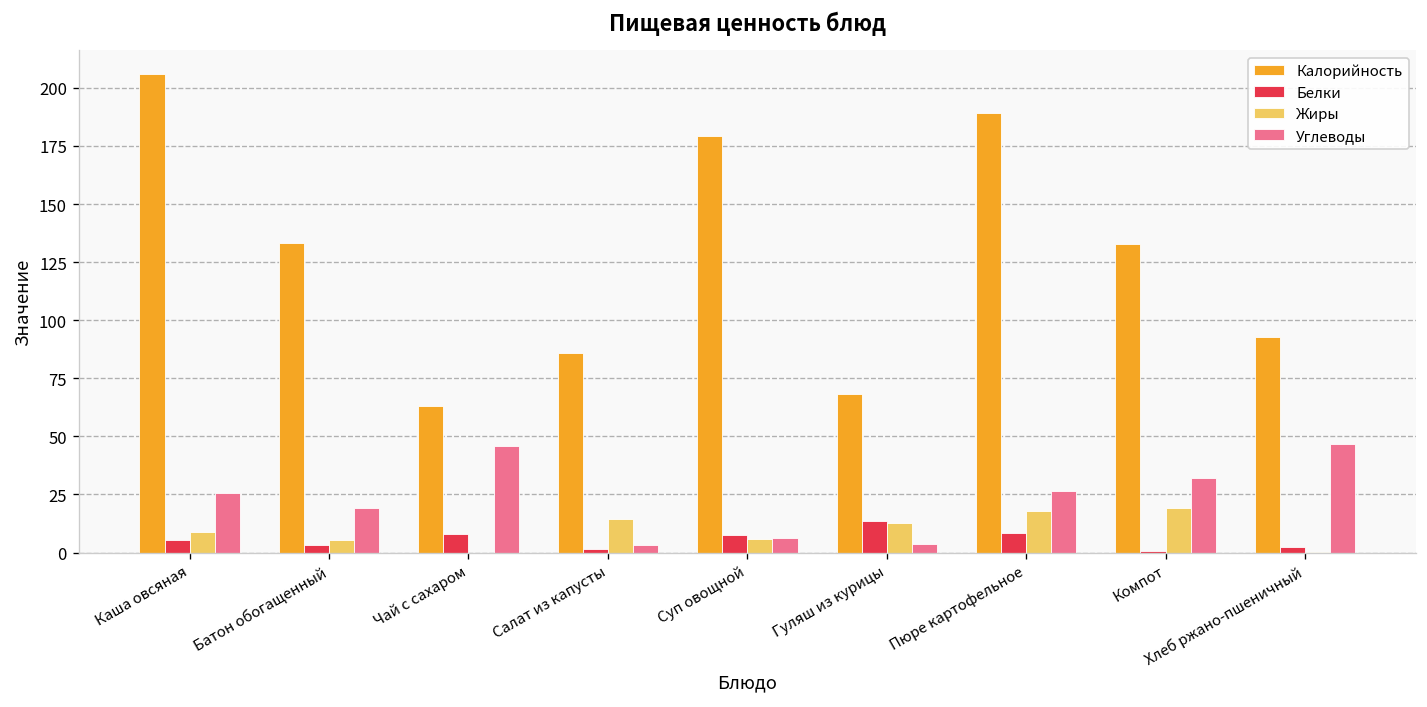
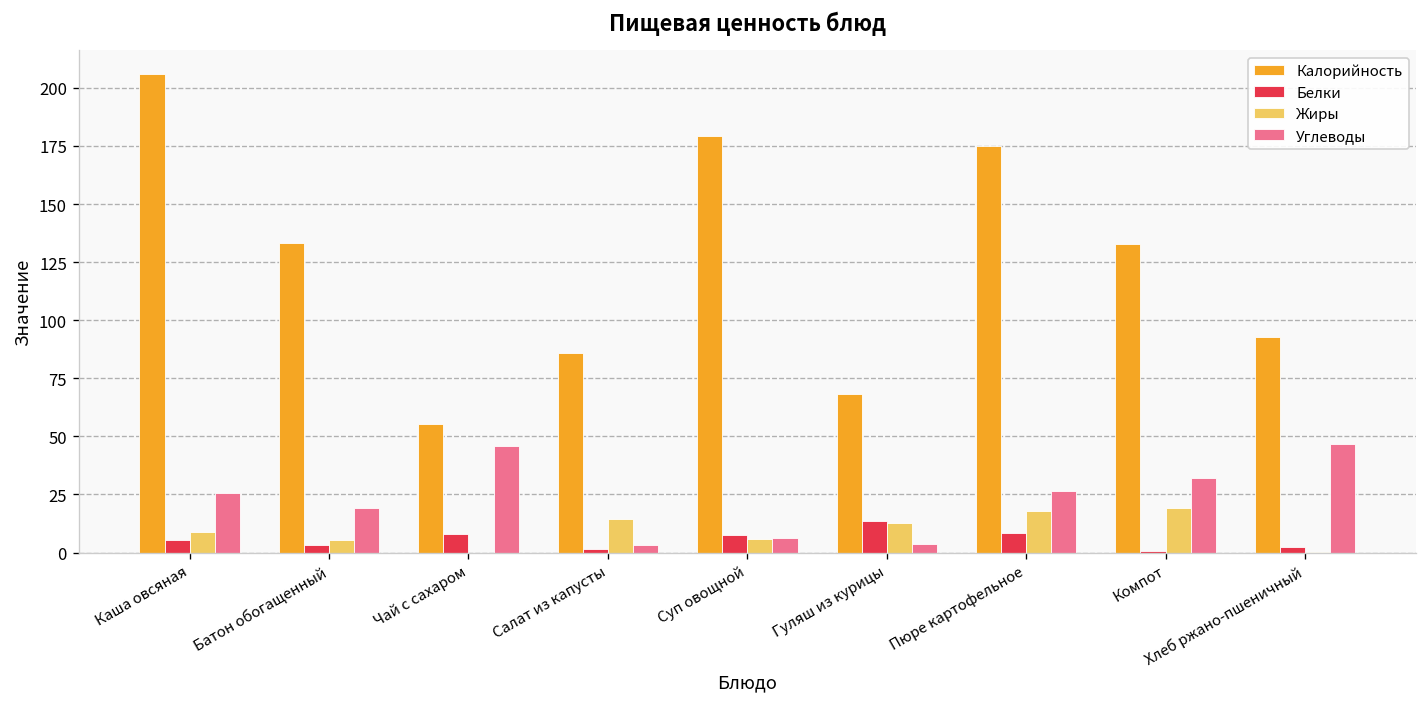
Калорийность, Чай с сахаром: 63 -> 56
Калорийность, Пюре картофельное: 189 -> 175
